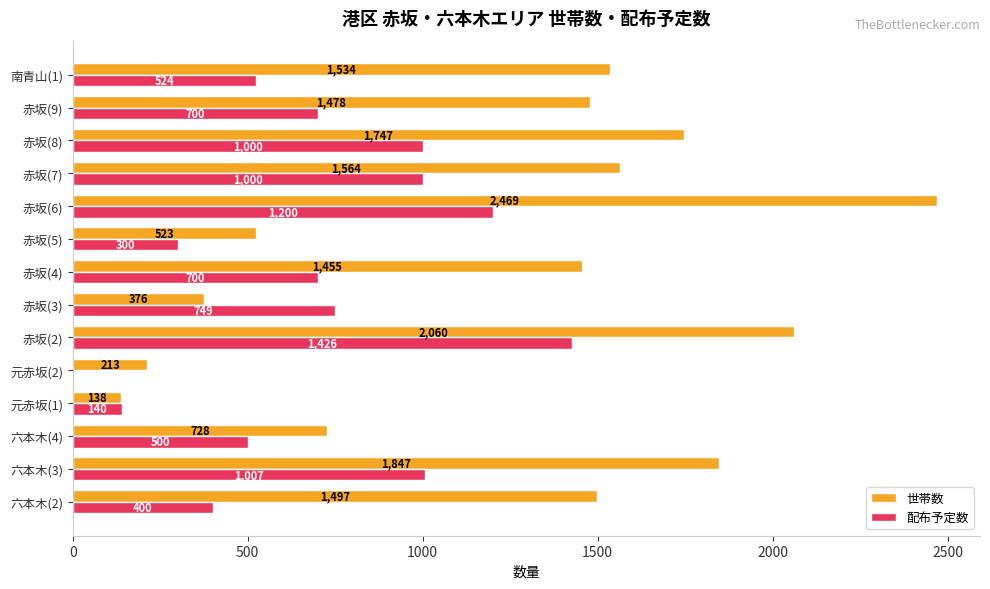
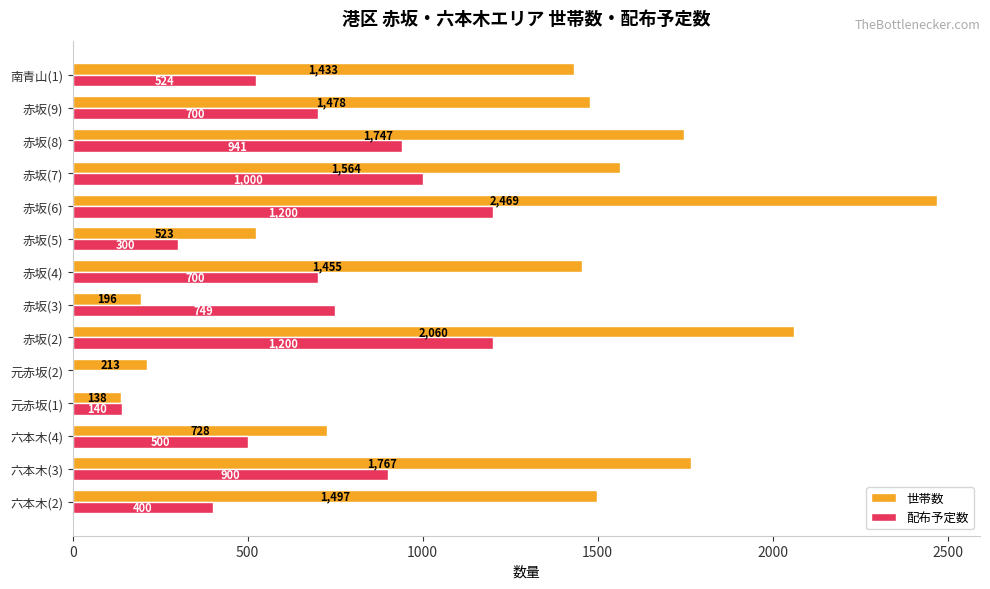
世帯数, 南青山(1): 1,534 -> 1,433
配布予定数, 赤坂(8): 1,000 -> 941
世帯数, 赤坂(3): 376 -> 196
配布予定数, 赤坂(2): 1,426 -> 1,200
世帯数, 六本木(3): 1,847 -> 1,767
配布予定数, 六本木(3): 1,007 -> 900
